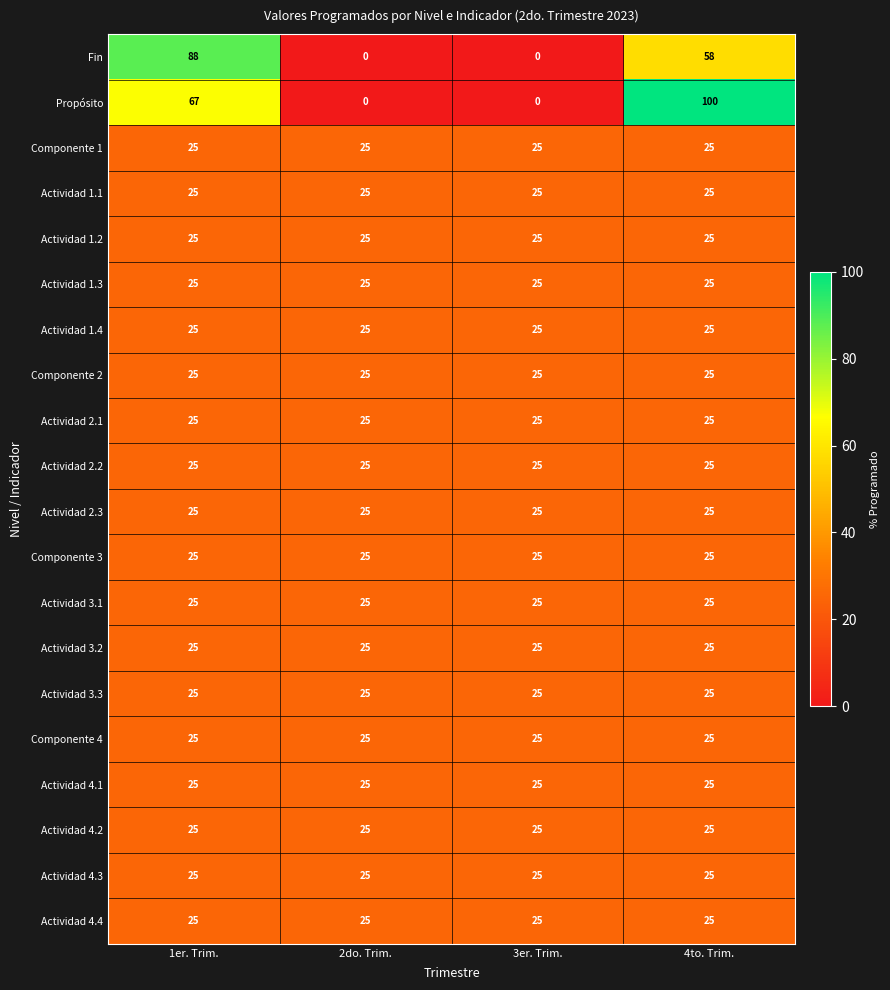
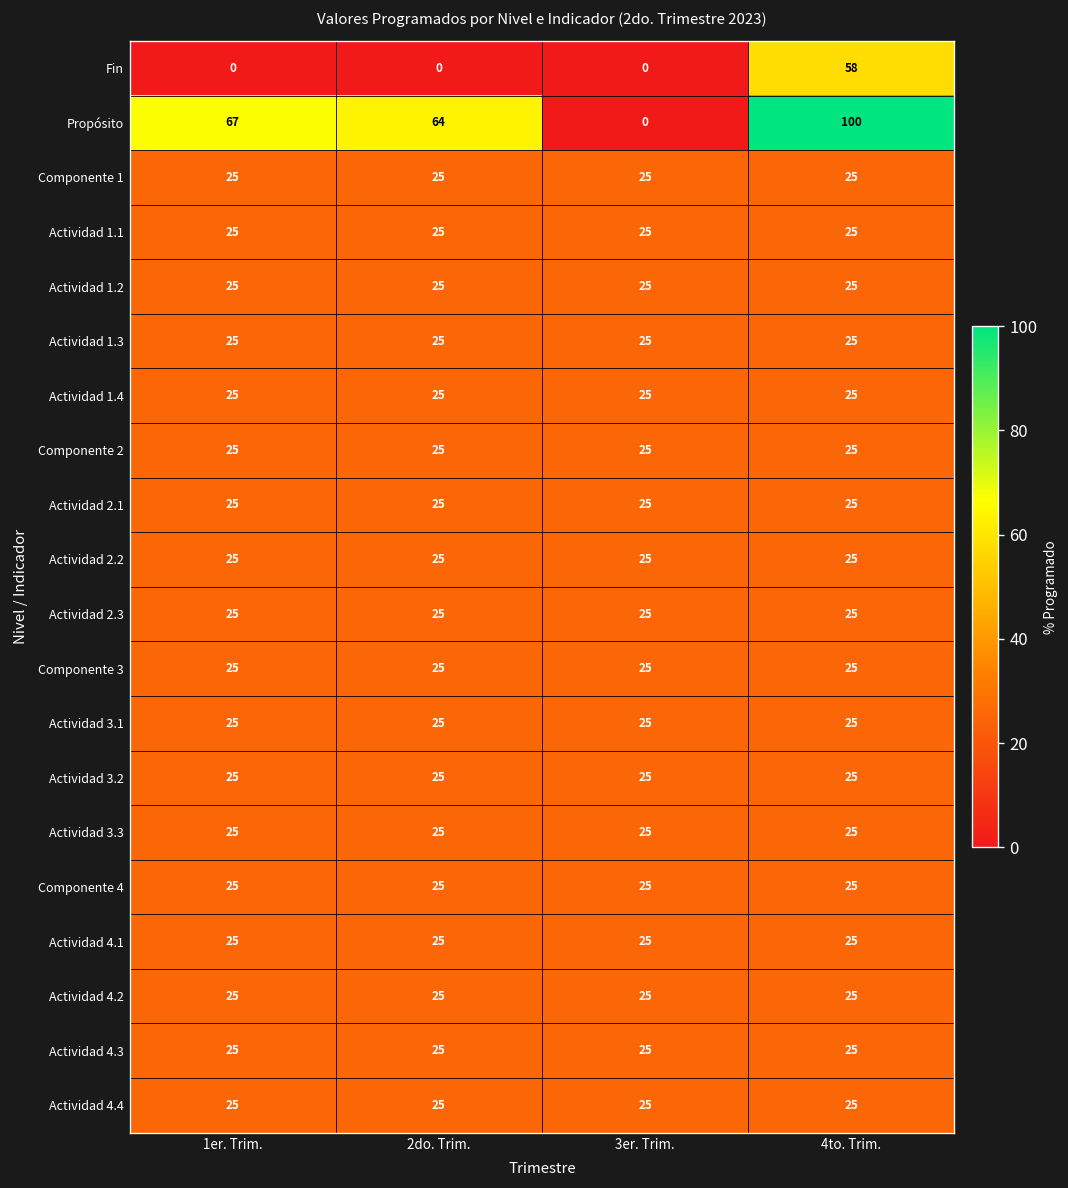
Fin, 1er. Trim.: 88 -> 0
Propósito, 2do. Trim.: 0 -> 64
